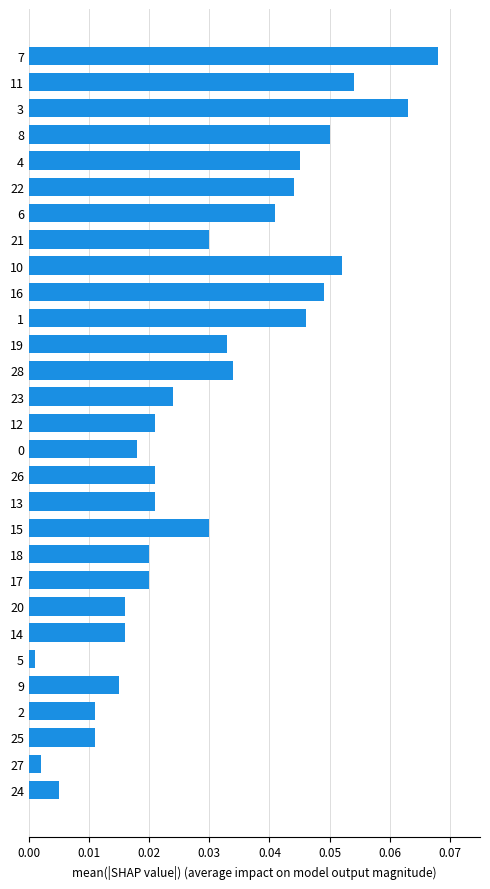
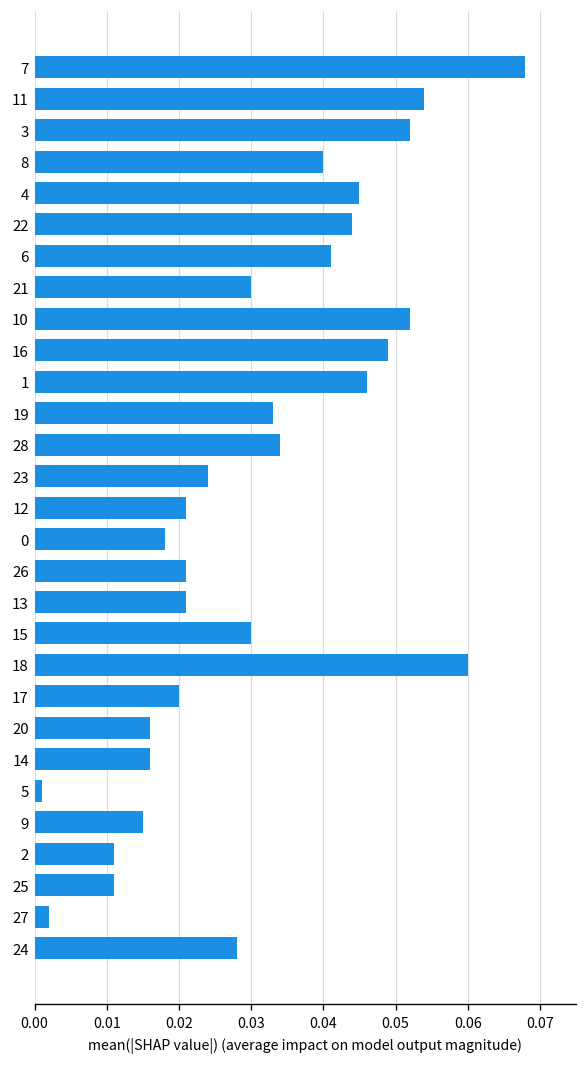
3: 0.063 -> 0.052
8: 0.05 -> 0.04
18: 0.02 -> 0.06
24: 0.005 -> 0.028
